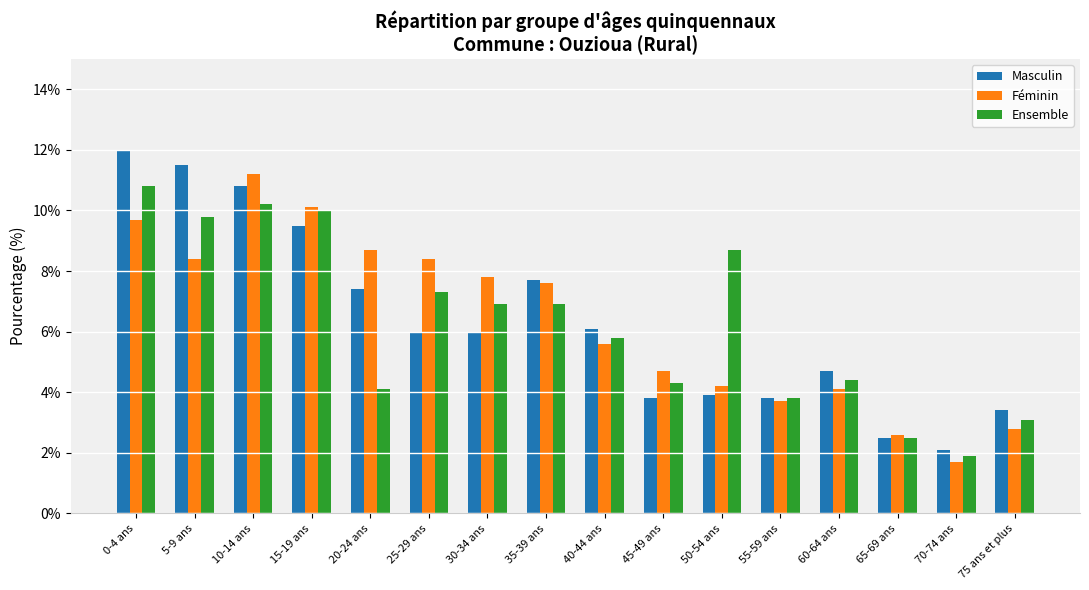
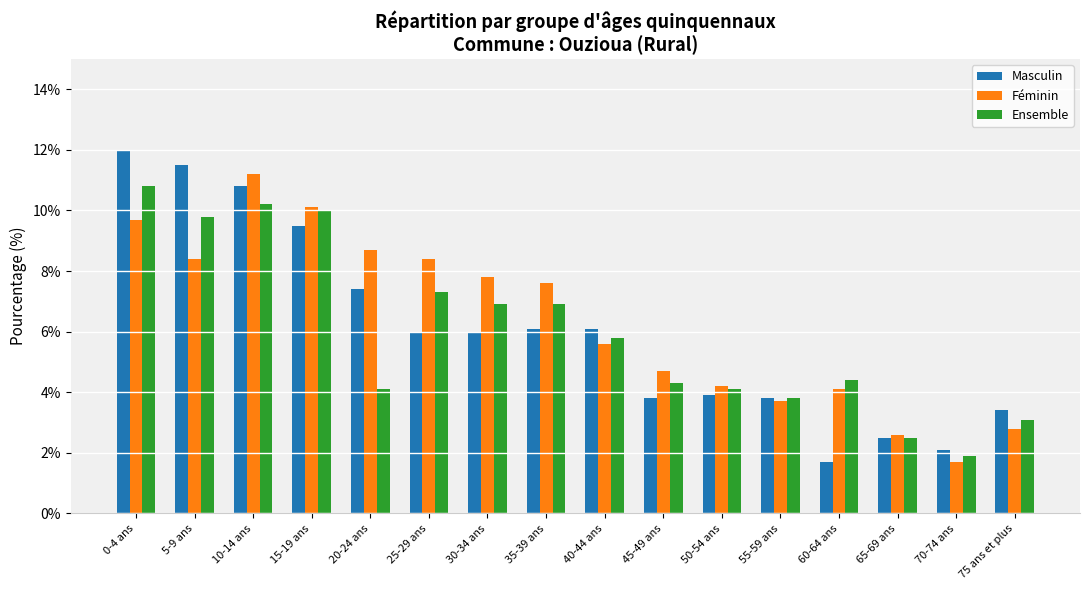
Masculin, 35-39 ans: 7.7% -> 6.1%
Ensemble, 50-54 ans: 8.7% -> 4.1%
Masculin, 60-64 ans: 4.7% -> 1.7%
